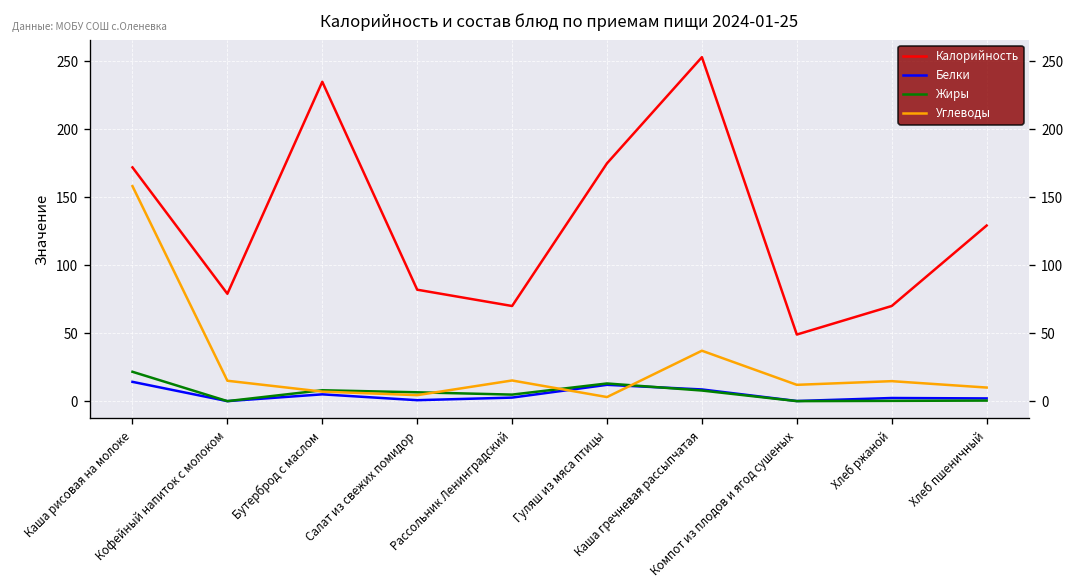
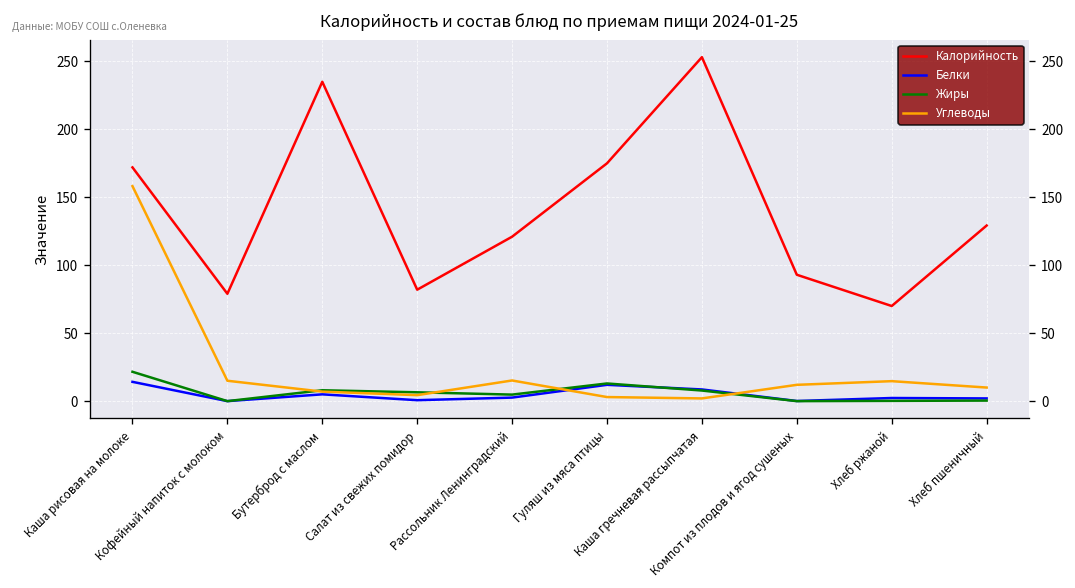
Калорийность, Рассольник Ленинградский: 70 -> 121
Углеводы, Каша гречневая рассыпчатая: 37 -> 2
Калорийность, Компот из плодов и ягод сушеных: 49 -> 93
